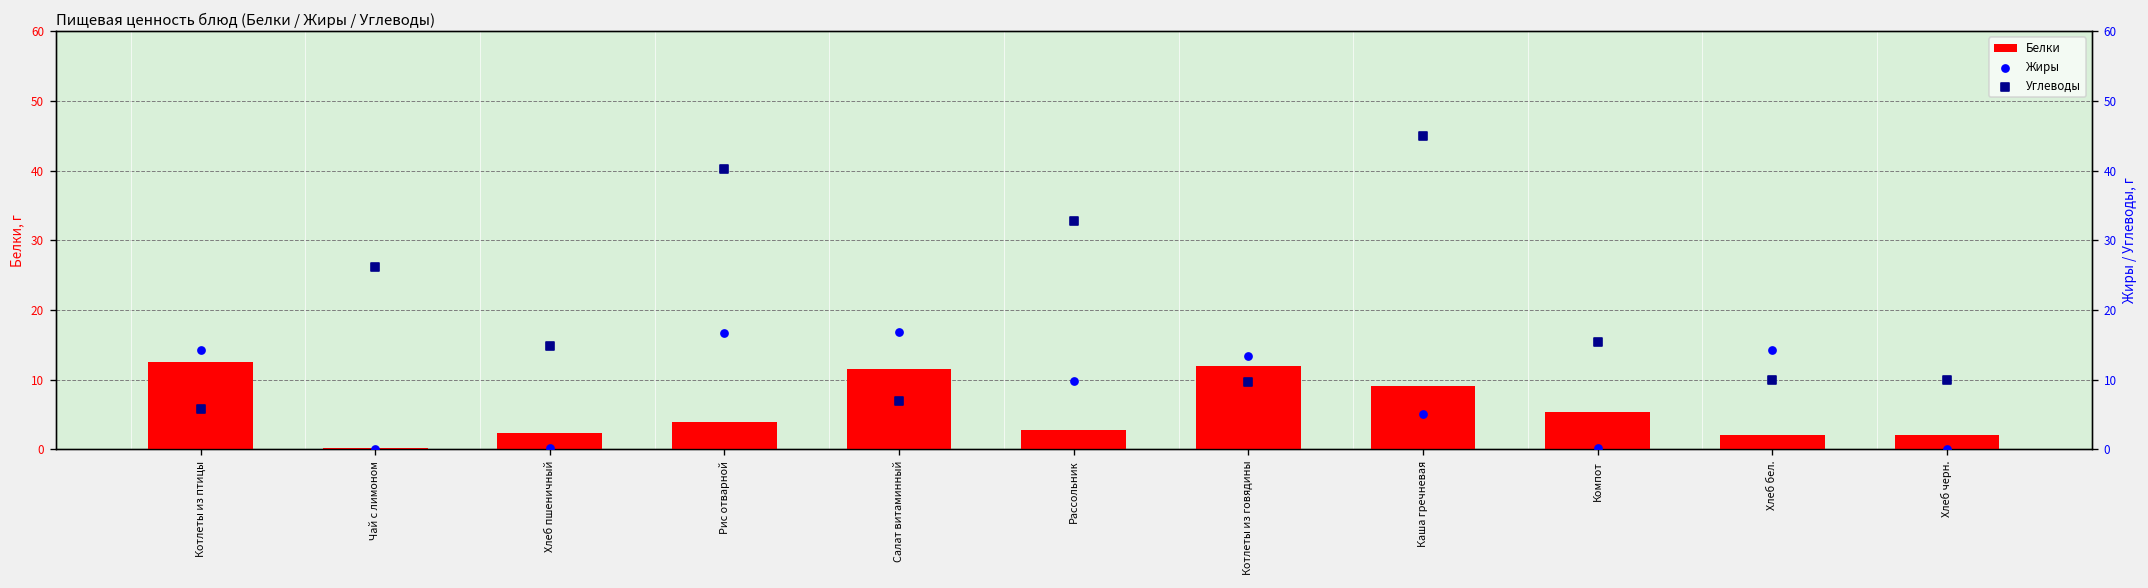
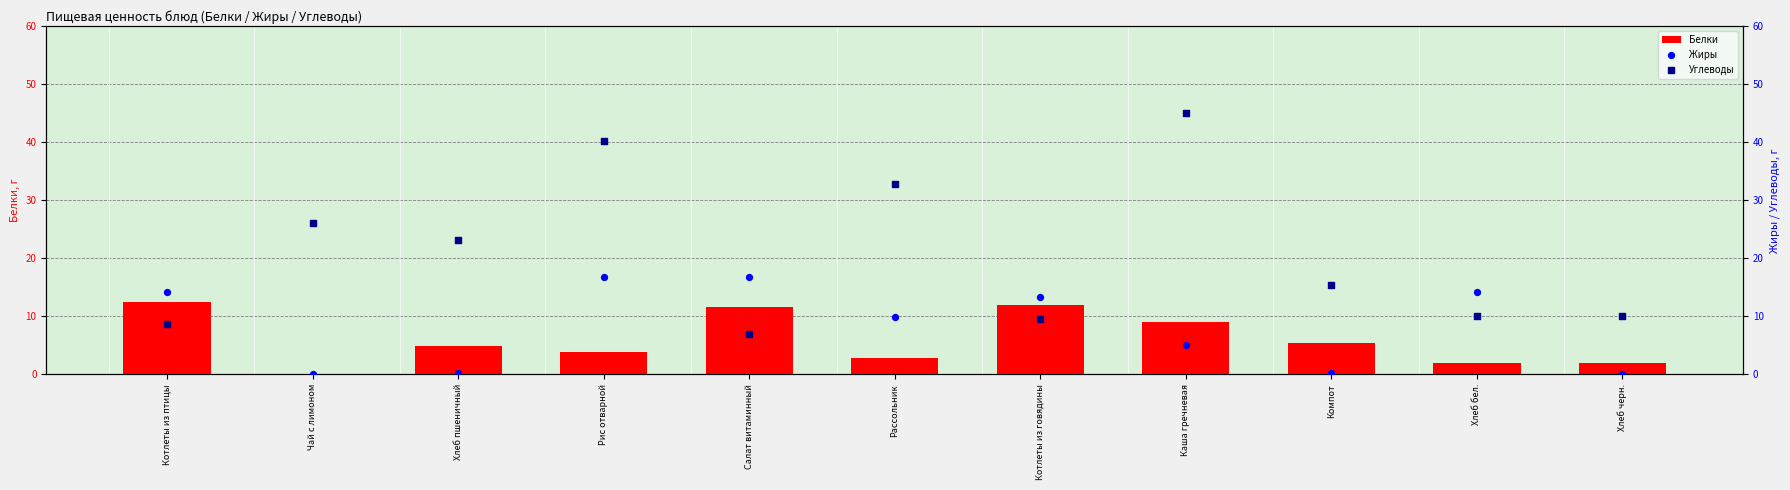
Белки, Хлеб пшеничный: 2 -> 5
Углеводы, Котлеты из птицы: 6 -> 9
Углеводы, Хлеб пшеничный: 15 -> 23
